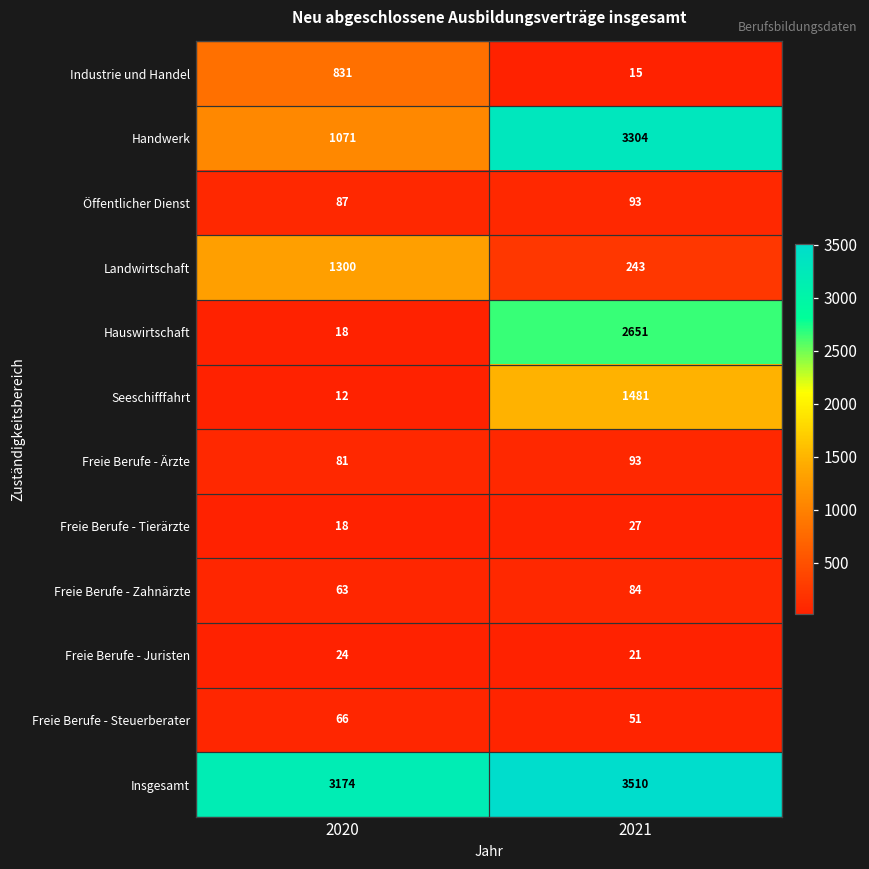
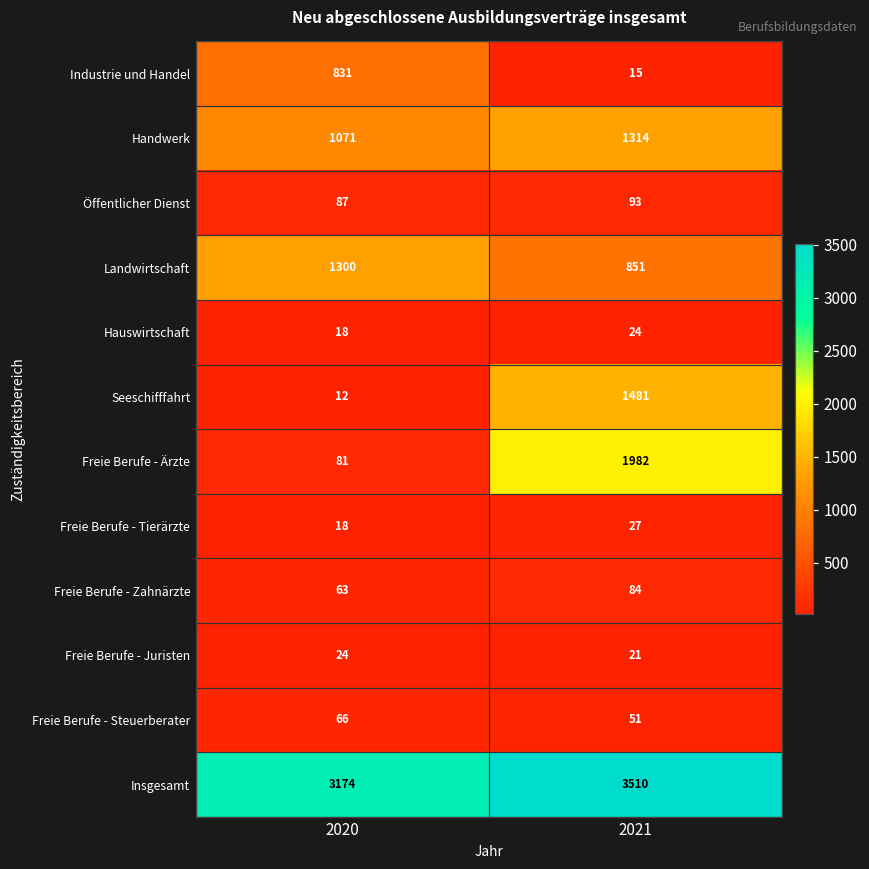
Handwerk, 2021: 3304 -> 1314
Landwirtschaft, 2021: 243 -> 851
Hauswirtschaft, 2021: 2651 -> 24
Freie Berufe - Ärzte, 2021: 93 -> 1982
